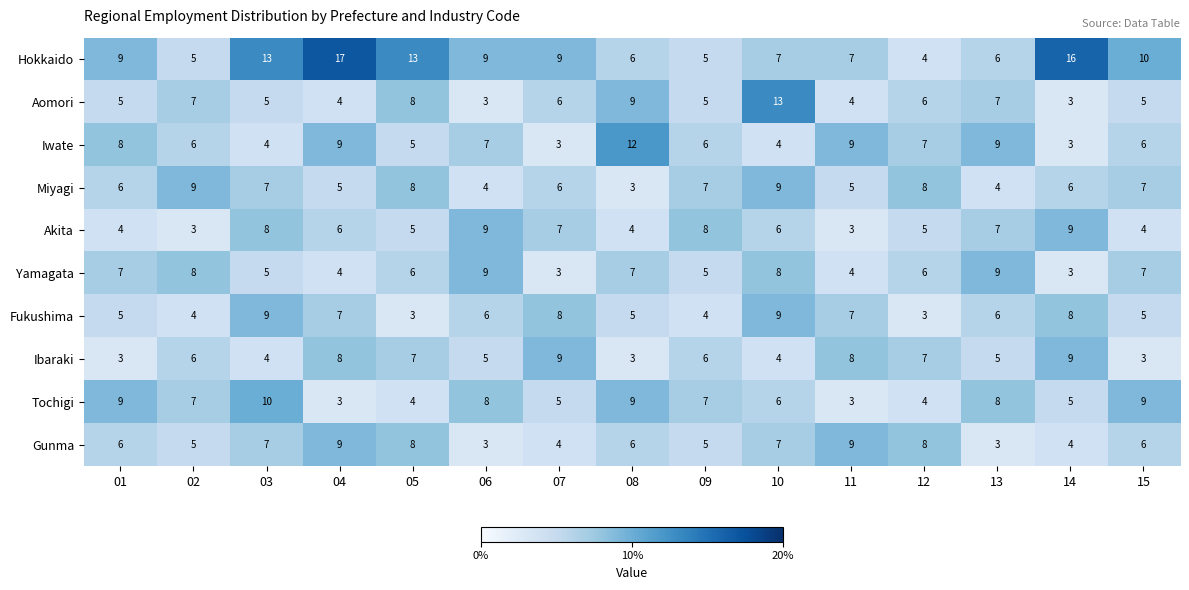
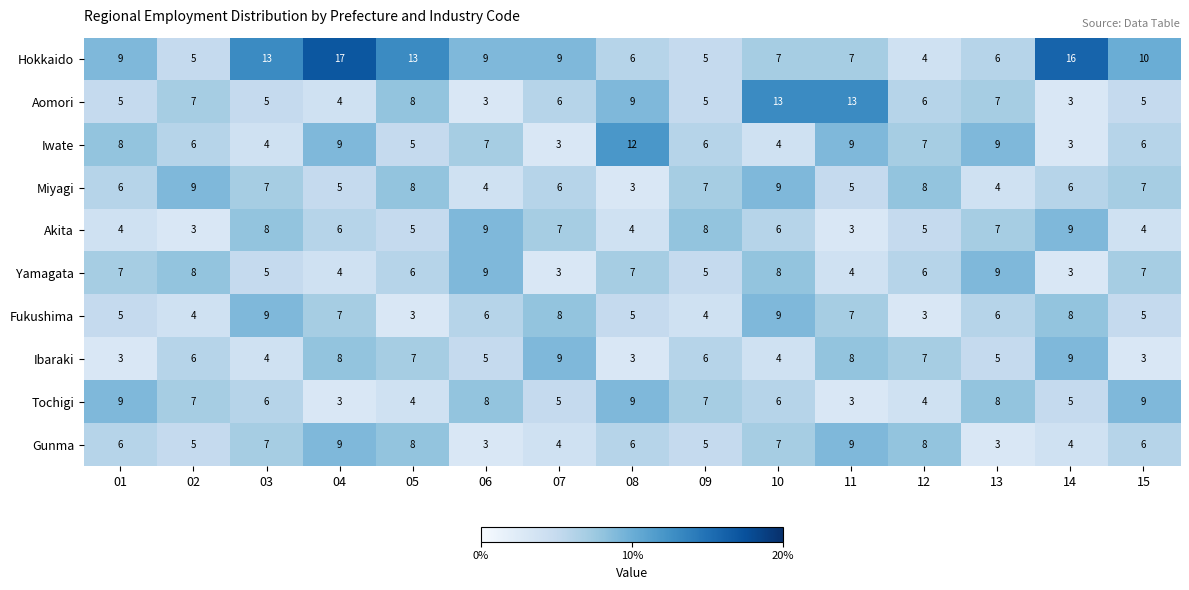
Aomori, 11: 4 -> 13
Tochigi, 03: 10 -> 6
